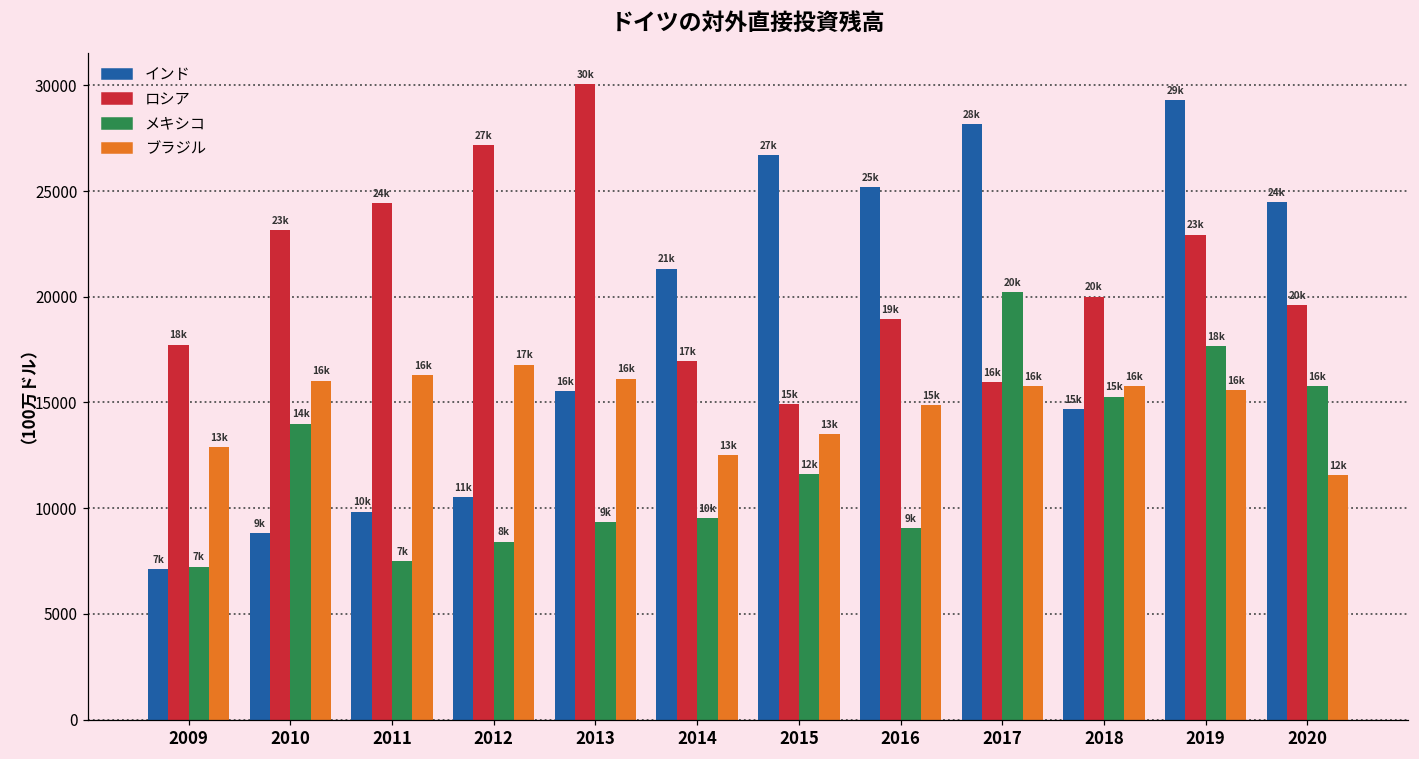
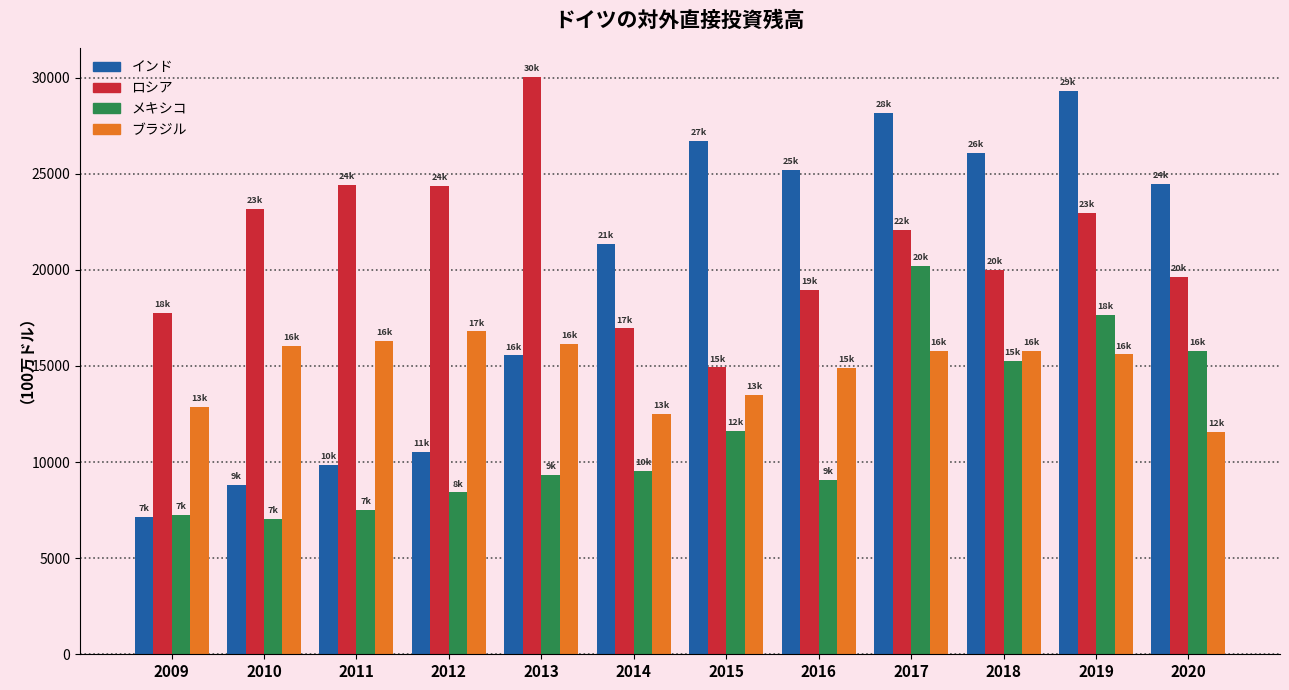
メキシコ, 2010: 14k -> 7k
ロシア, 2012: 27k -> 24k
ロシア, 2017: 16k -> 22k
インド, 2018: 15k -> 26k
